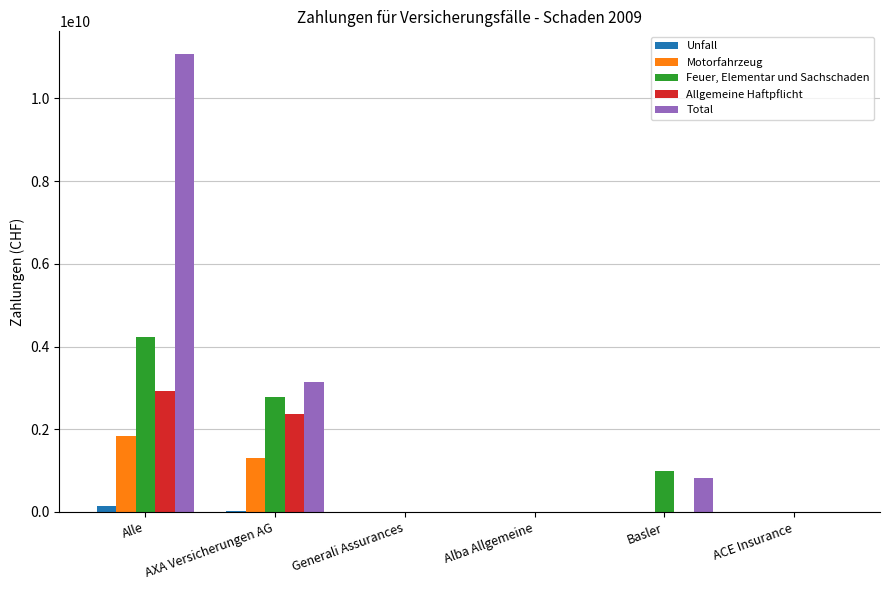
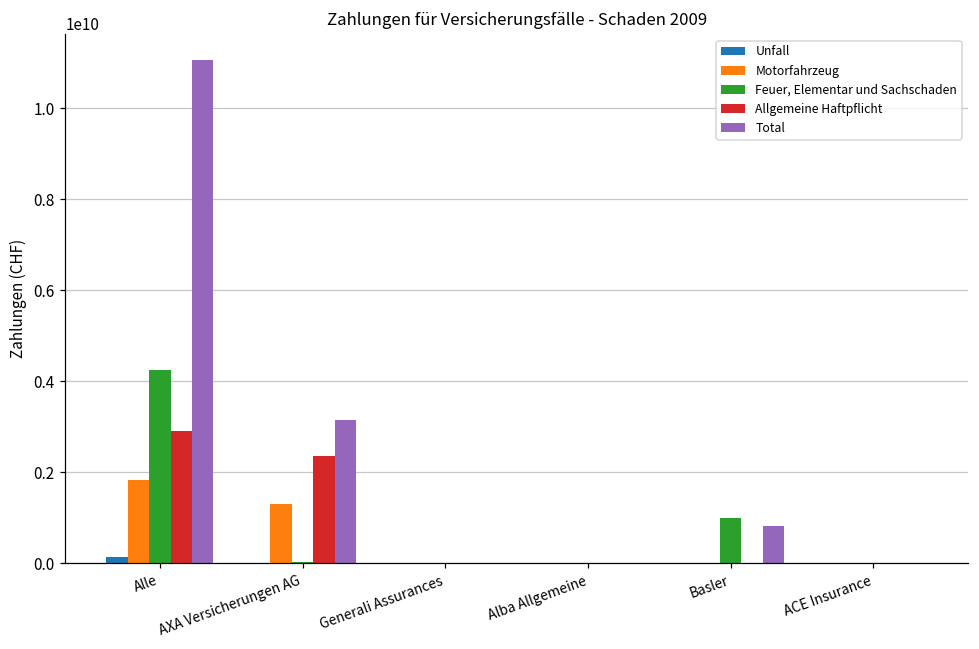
Feuer, Elementar und Sachschaden, AXA Versicherungen AG: 2800000000 -> 0
